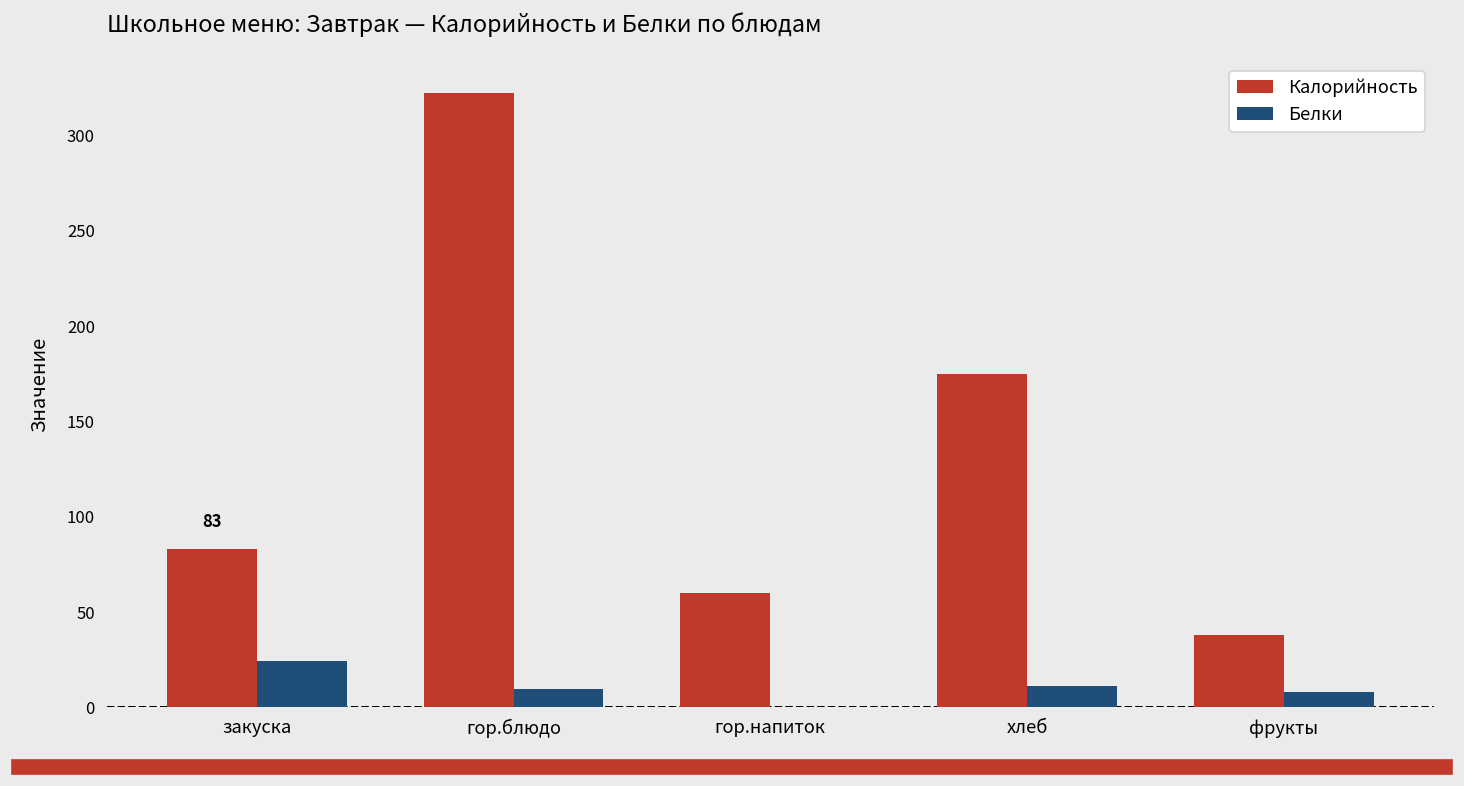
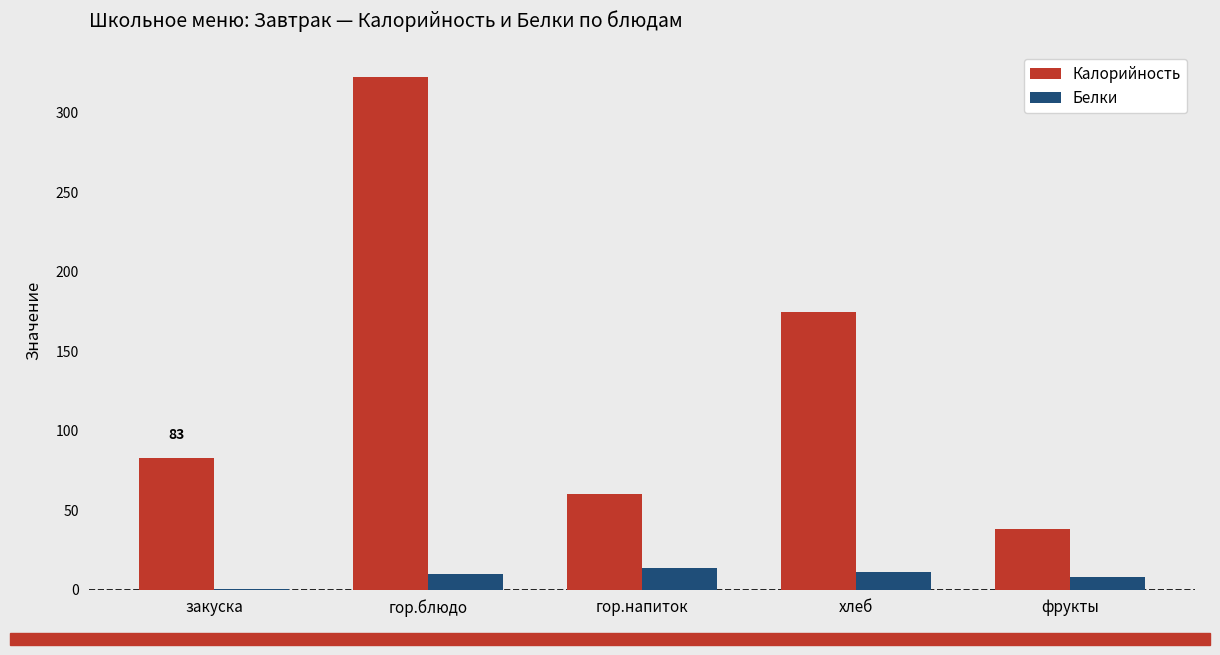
Белки, закуска: 25 -> 1
Белки, гор.напиток: 0 -> 13
